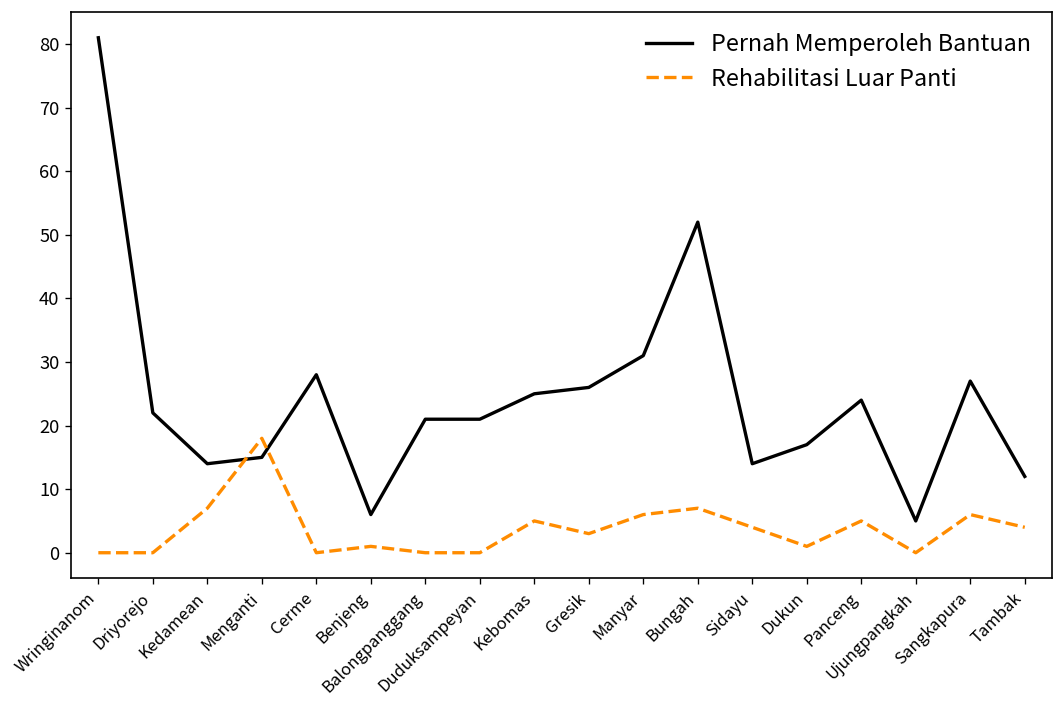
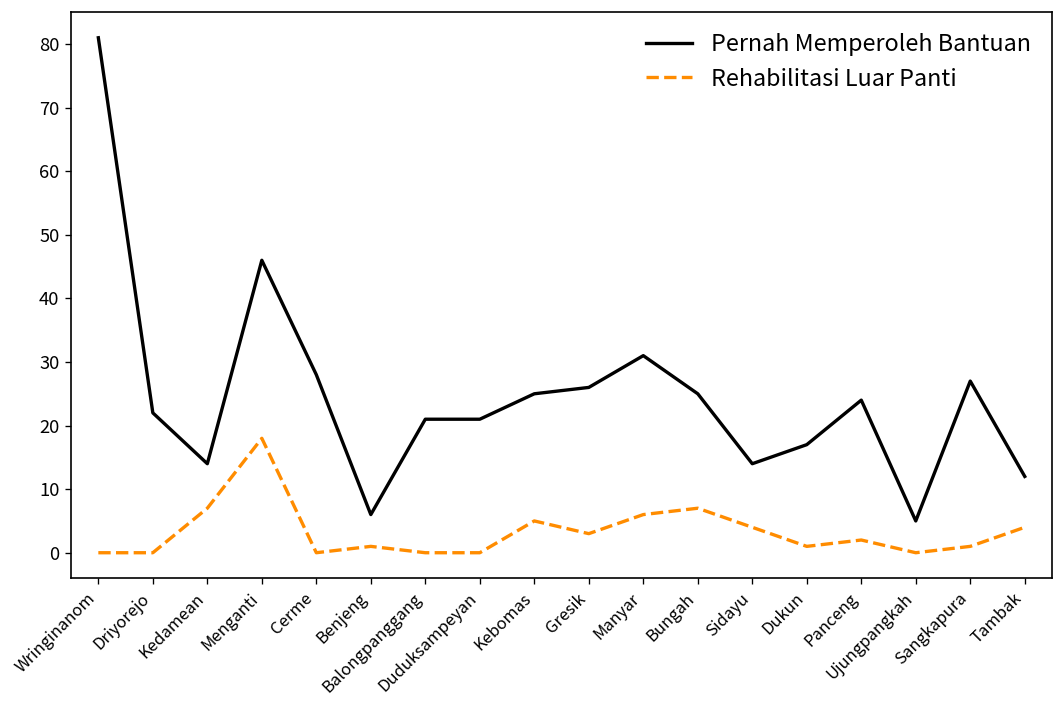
Pernah Memperoleh Bantuan, Menganti: 15 -> 46
Pernah Memperoleh Bantuan, Bungah: 52 -> 25
Rehabilitasi Luar Panti, Panceng: 5 -> 2
Rehabilitasi Luar Panti, Sangkapura: 6 -> 1
